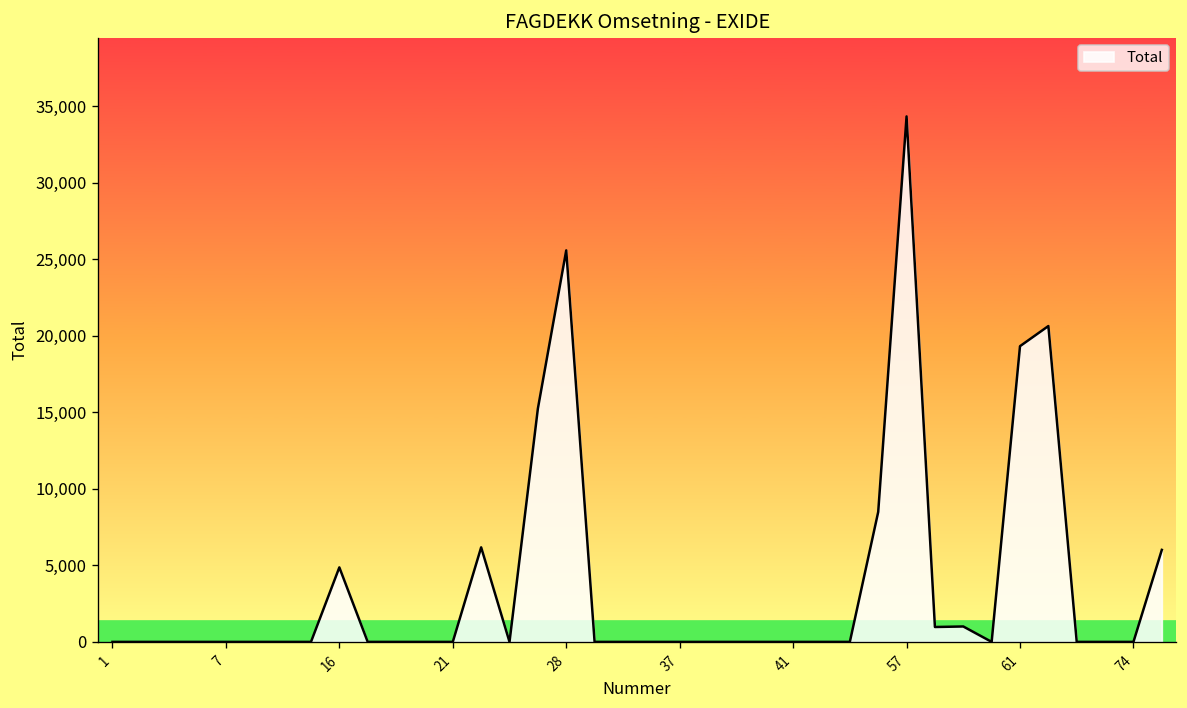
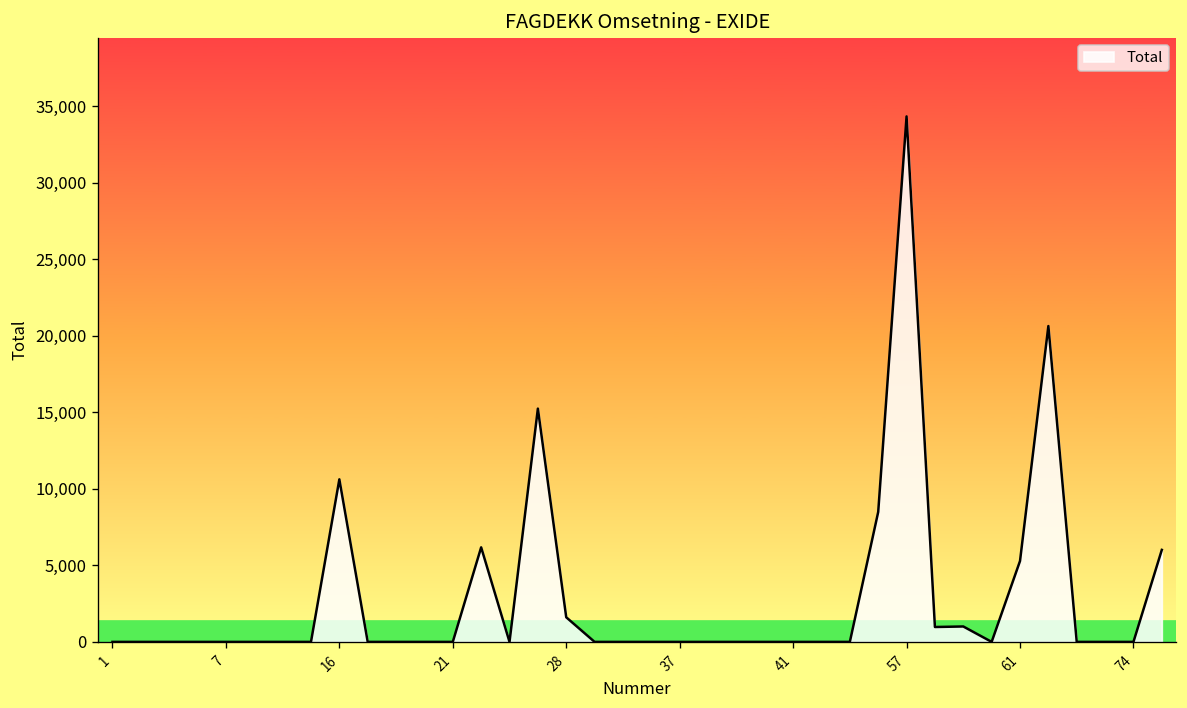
16: 4,900 -> 10,600
28: 25,600 -> 1,600
61: 19,300 -> 5,300
